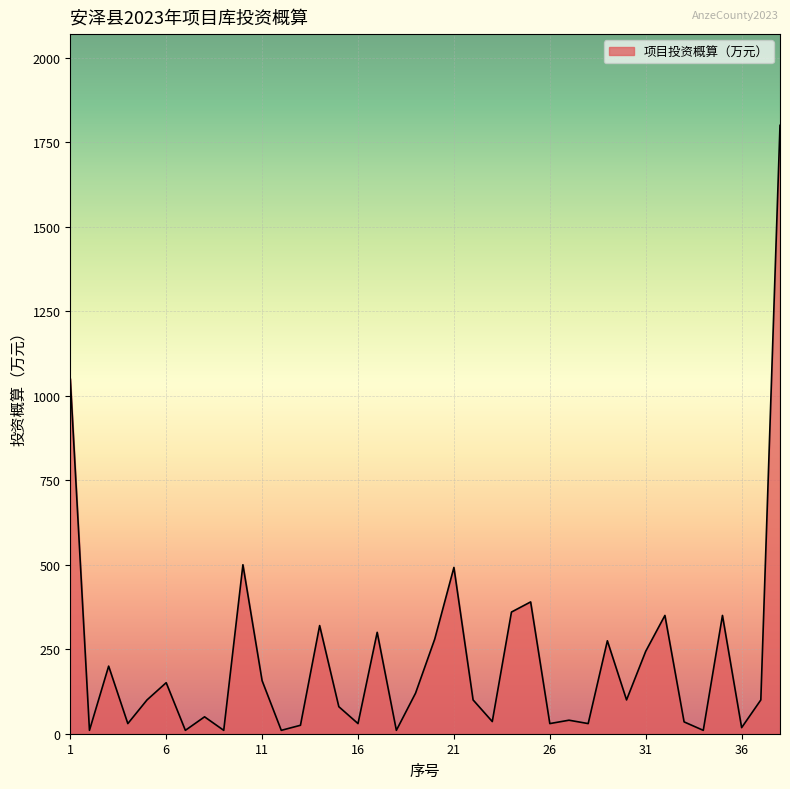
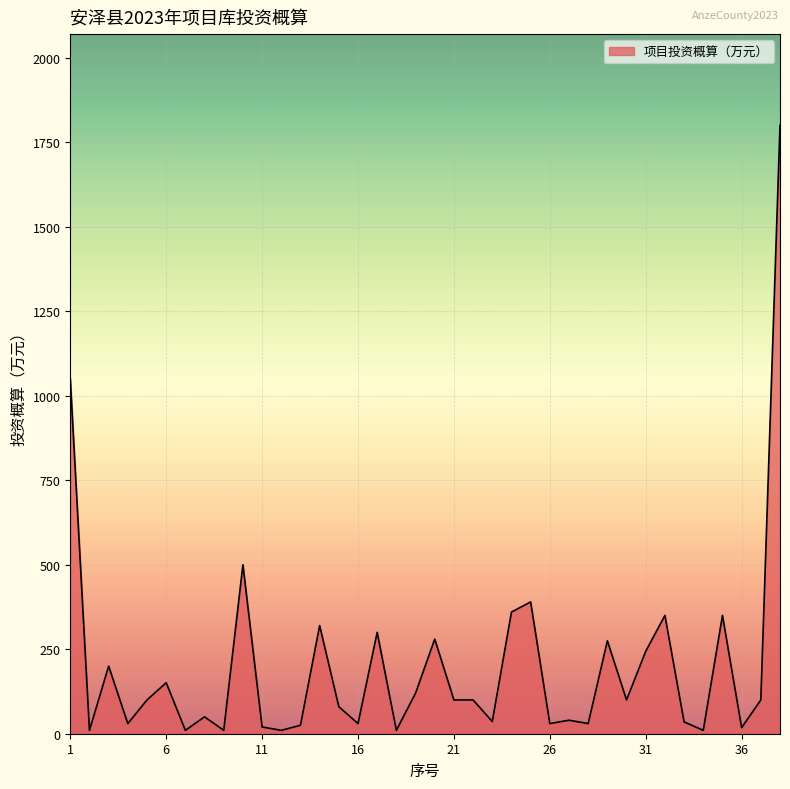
11: 160 -> 20
21: 490 -> 100
